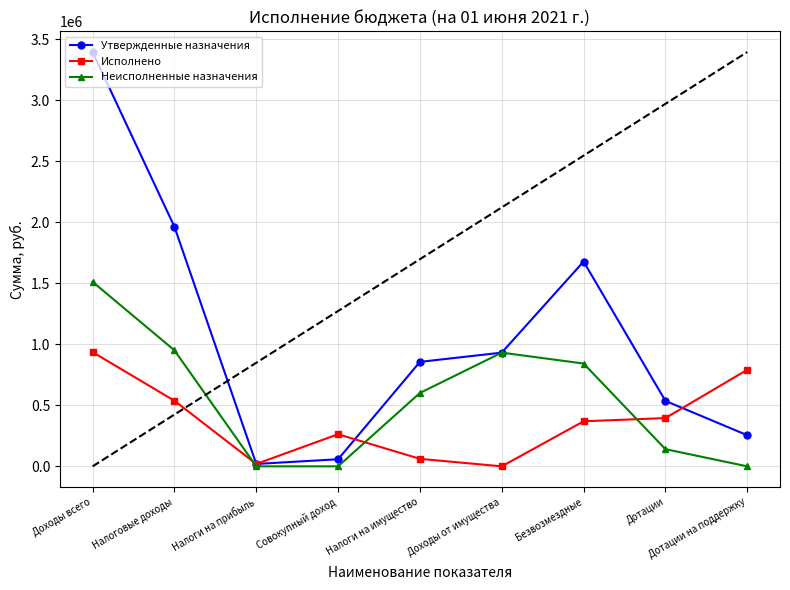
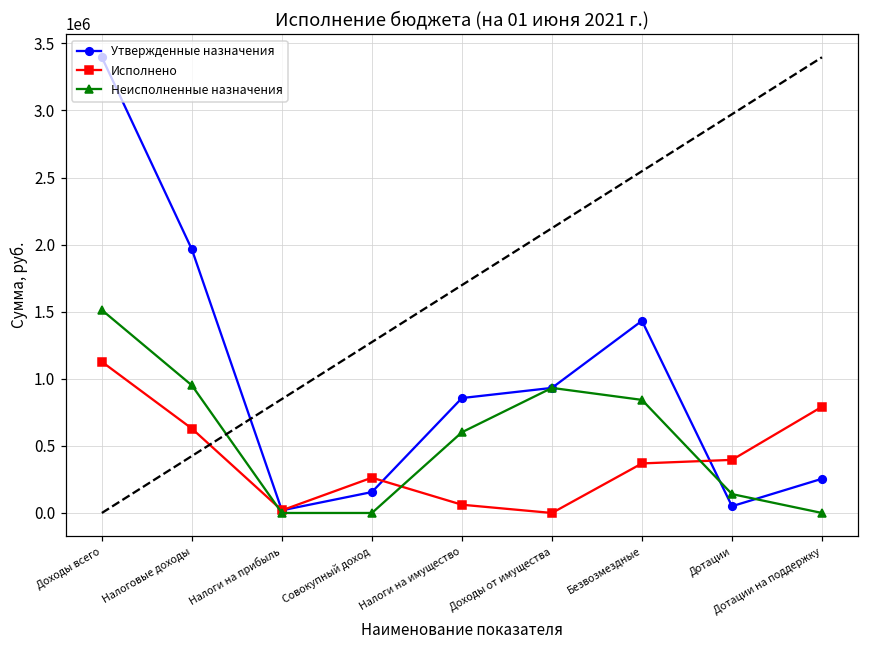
Исполнено, Доходы всего: 940000 -> 1130000
Исполнено, Налоговые доходы: 540000 -> 630000
Утвержденные назначения, Совокупный доход: 60000 -> 160000
Утвержденные назначения, Безвозмездные: 1680000 -> 1430000
Утвержденные назначения, Дотации: 540000 -> 50000
